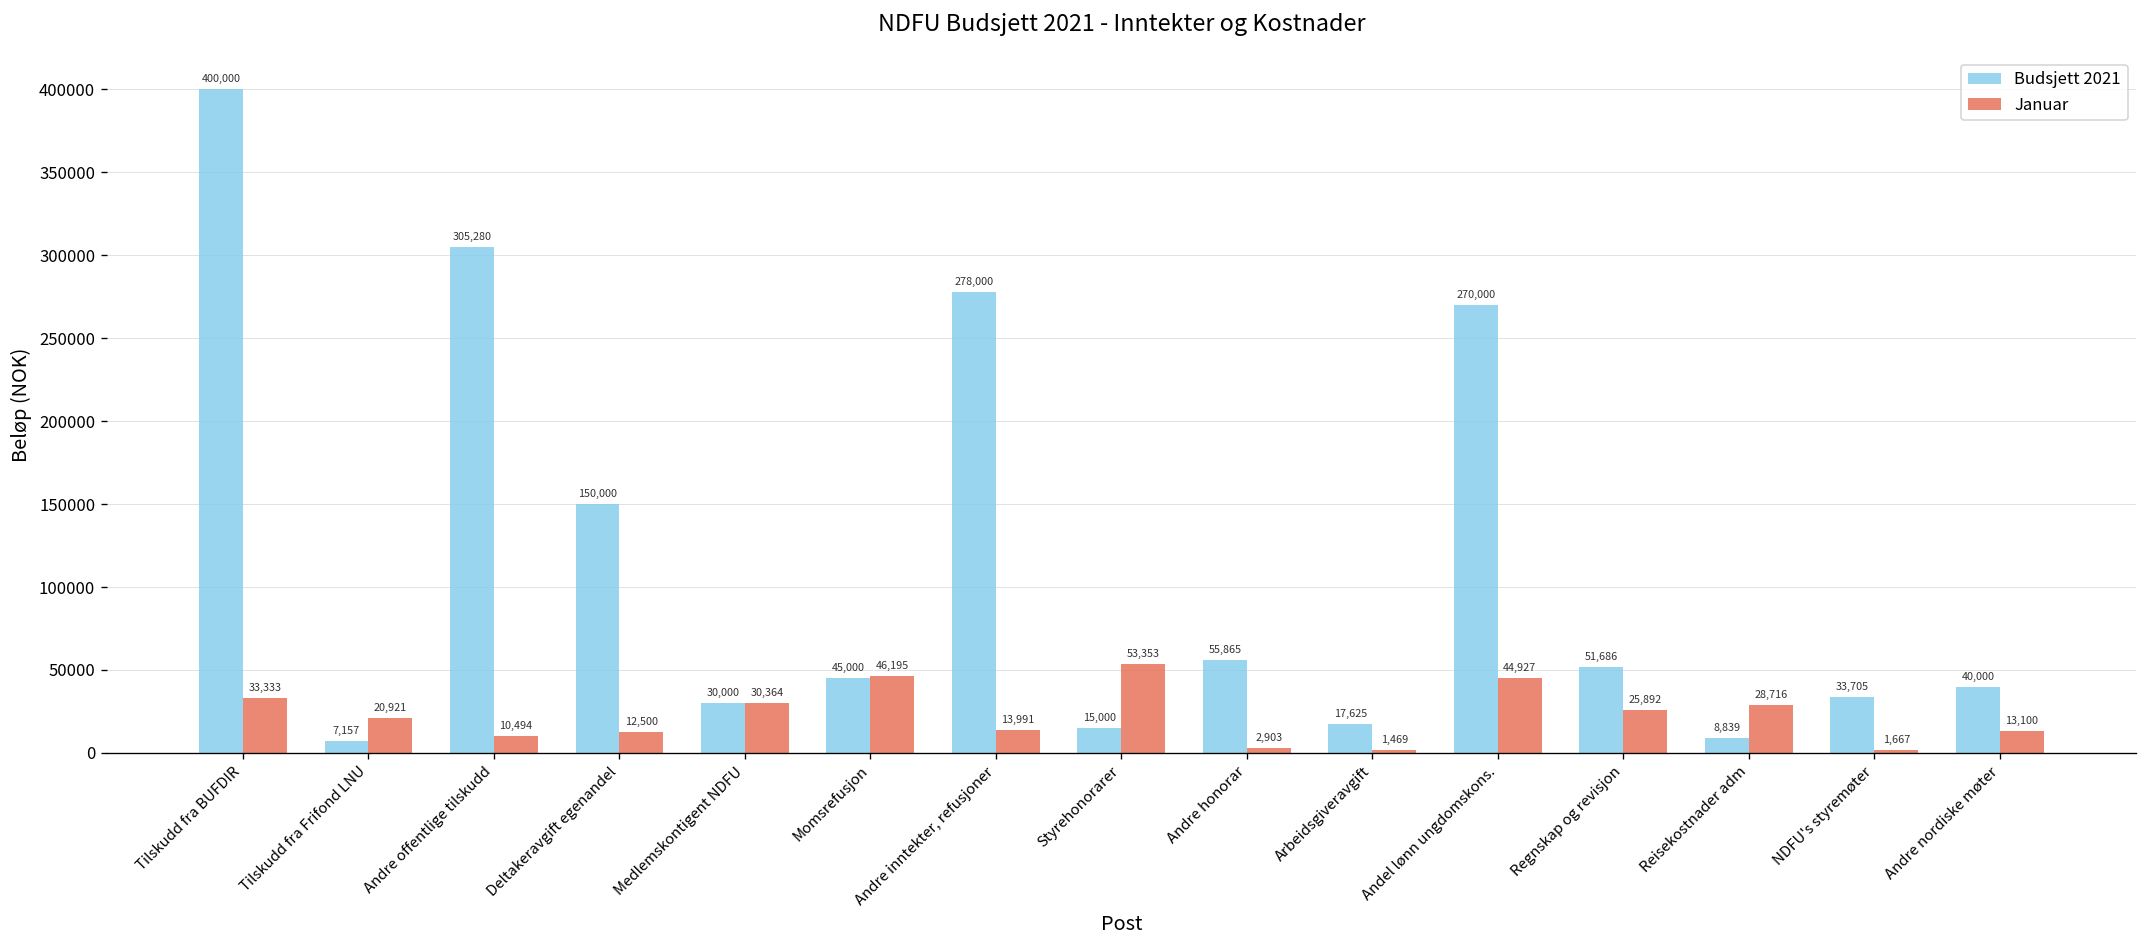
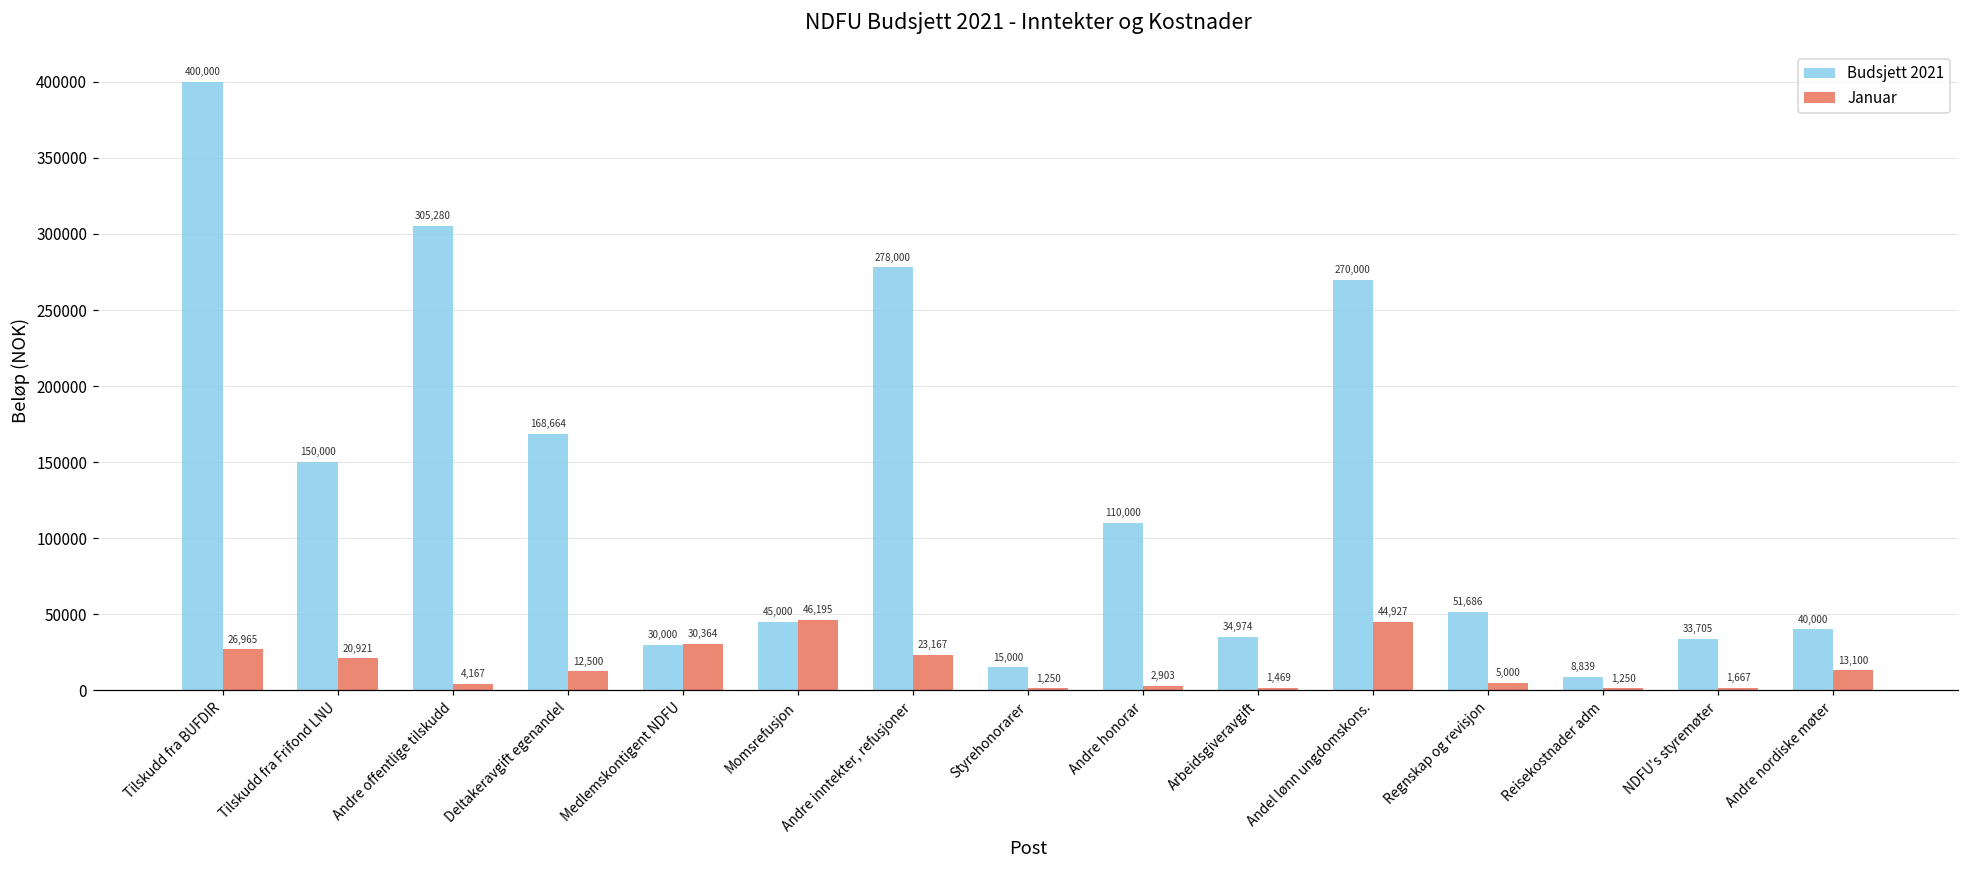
Januar, Tilskudd fra BUFDIR: 33,333 -> 26,965
Budsjett 2021, Tilskudd fra Frifond LNU: 7,157 -> 150,000
Januar, Andre offentlige tilskudd: 10,494 -> 4,167
Budsjett 2021, Deltakeravgift egenandel: 150,000 -> 168,664
Januar, Andre inntekter, refusjoner: 13,991 -> 23,167
Januar, Styrehonorarer: 53,353 -> 1,250
Budsjett 2021, Andre honorar: 55,865 -> 110,000
Budsjett 2021, Arbeidsgiveravgift: 17,625 -> 34,974
Januar, Regnskap og revisjon: 25,892 -> 5,000
Januar, Reisekostnader adm: 28,716 -> 1,250
